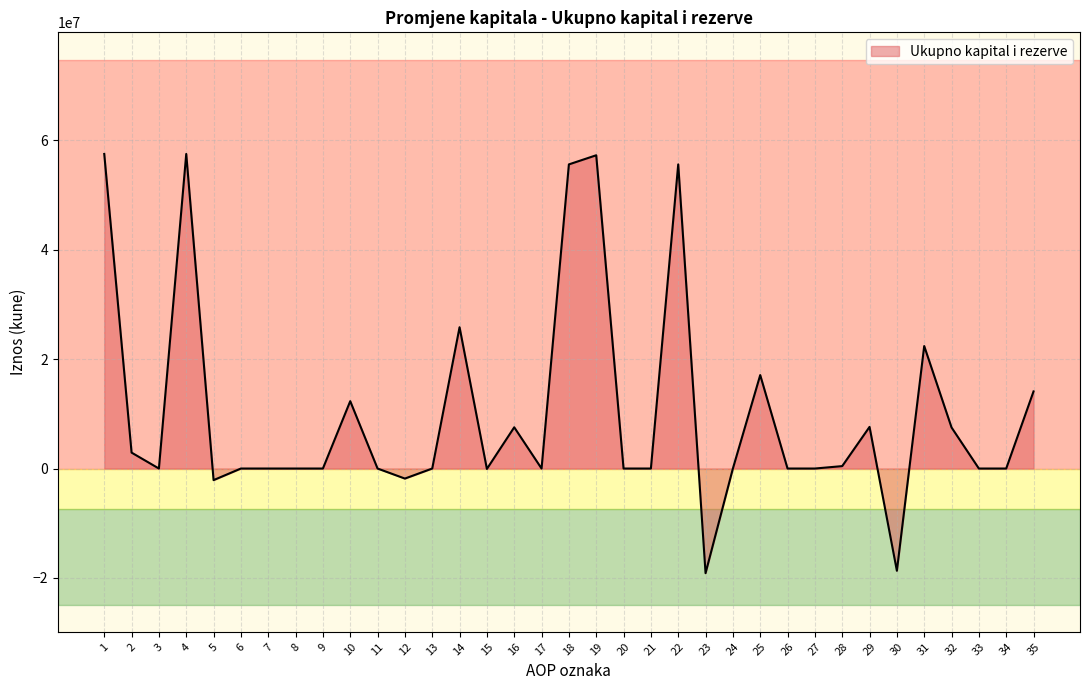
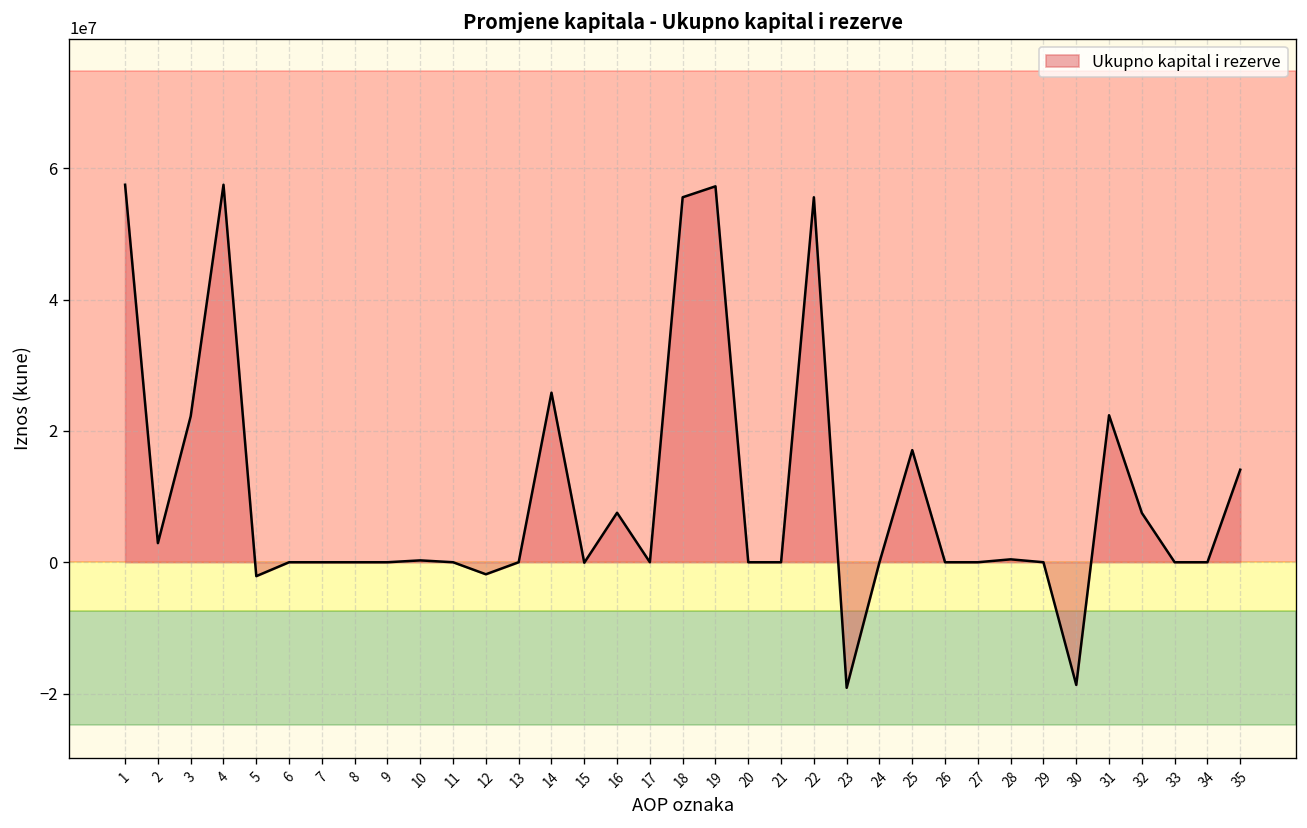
Ukupno kapital i rezerve, 3: 0 -> 22000000
Ukupno kapital i rezerve, 10: 12000000 -> 0
Ukupno kapital i rezerve, 29: 8000000 -> 0
